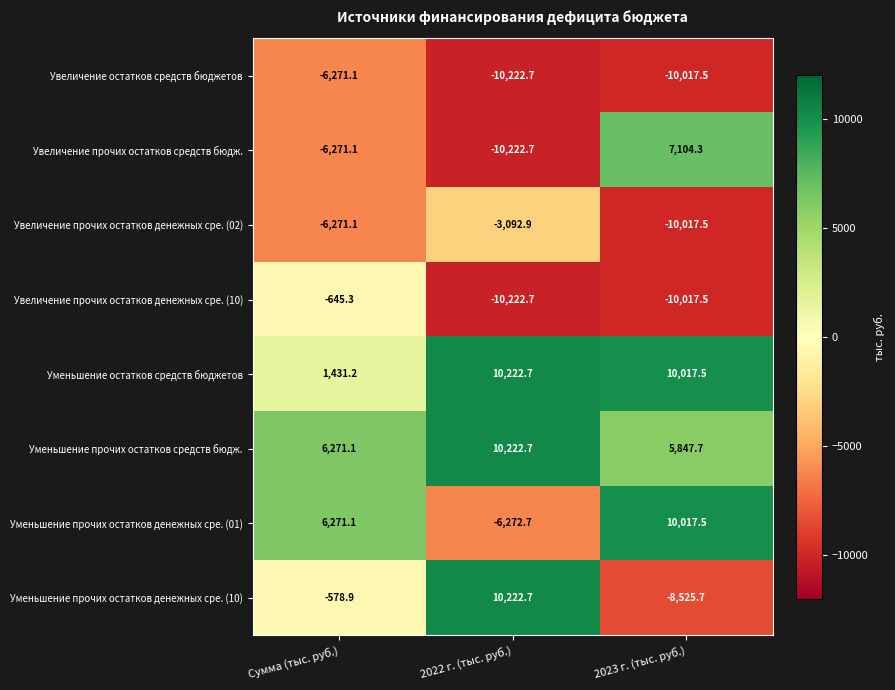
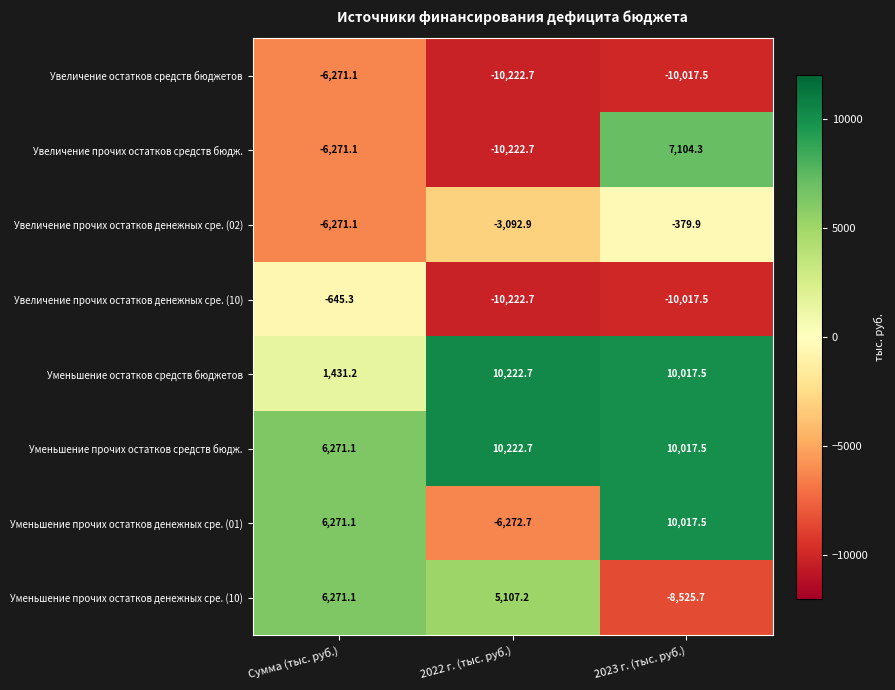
Увеличение прочих остатков денежных сре. (02), 2023 г. (тыс. руб.): -10,017.5 -> -379.9
Уменьшение прочих остатков средств бюдж., 2023 г. (тыс. руб.): 5,847.7 -> 10,017.5
Уменьшение прочих остатков денежных сре. (10), Сумма (тыс. руб.): -578.9 -> 6,271.1
Уменьшение прочих остатков денежных сре. (10), 2022 г. (тыс. руб.): 10,222.7 -> 5,107.2
